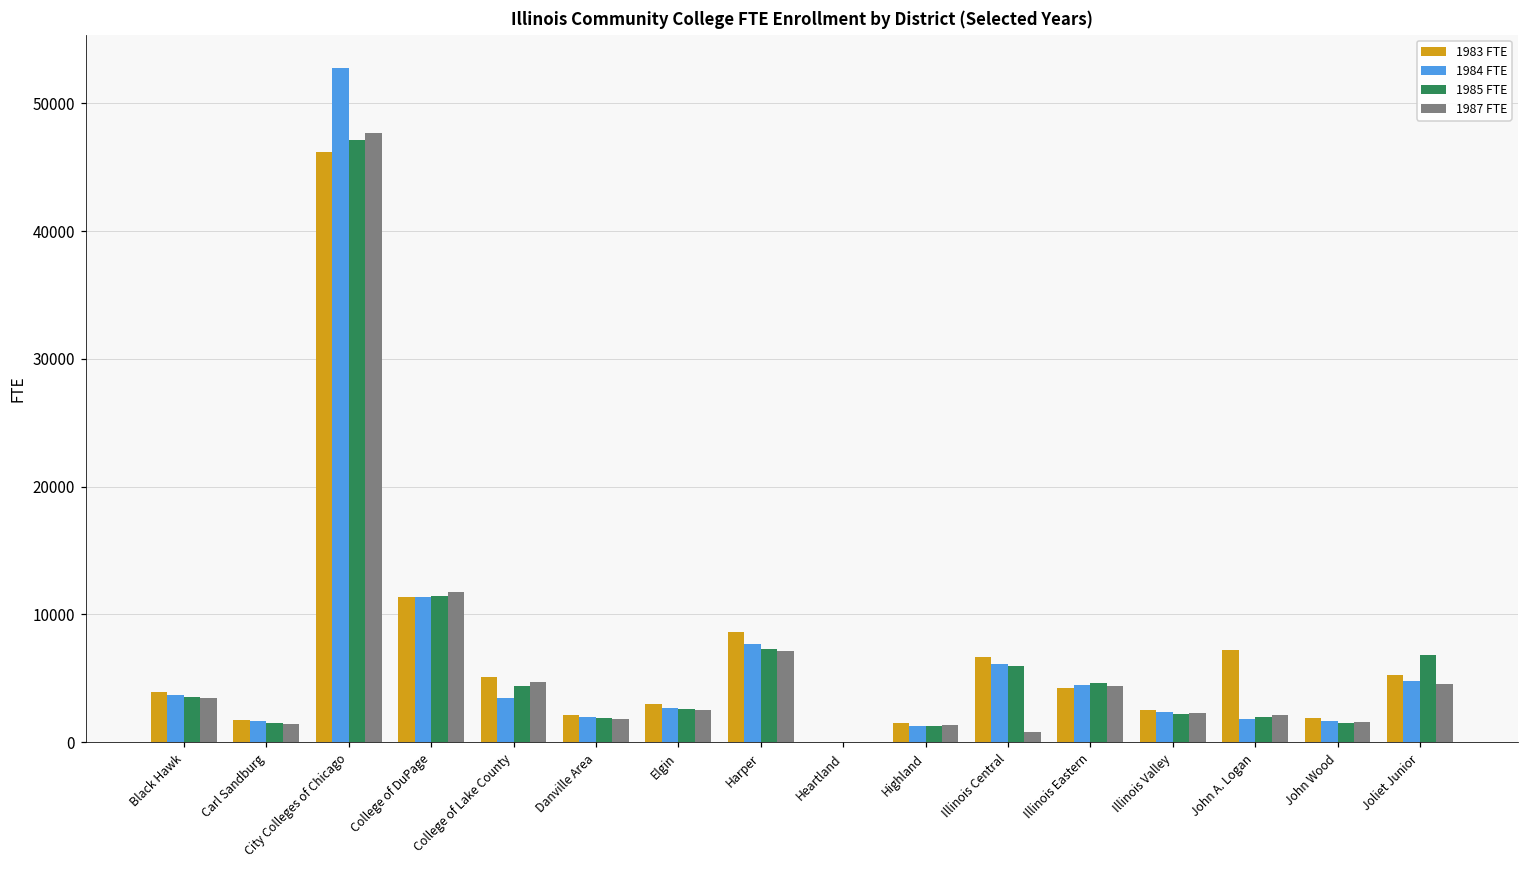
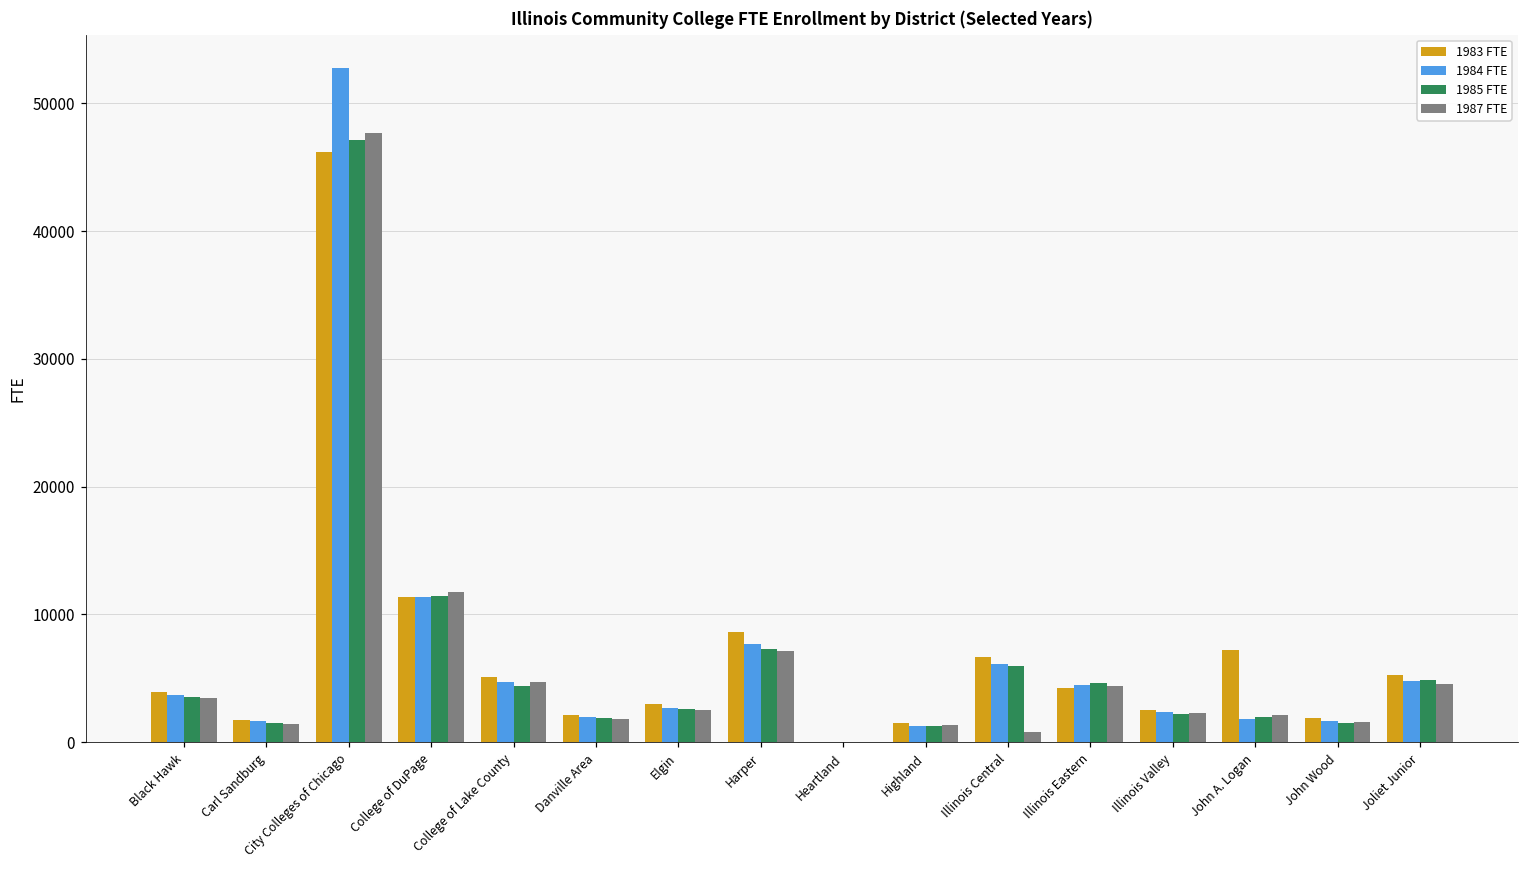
1984 FTE, College of Lake County: 3400 -> 4700
1985 FTE, Joliet Junior: 6800 -> 4900
